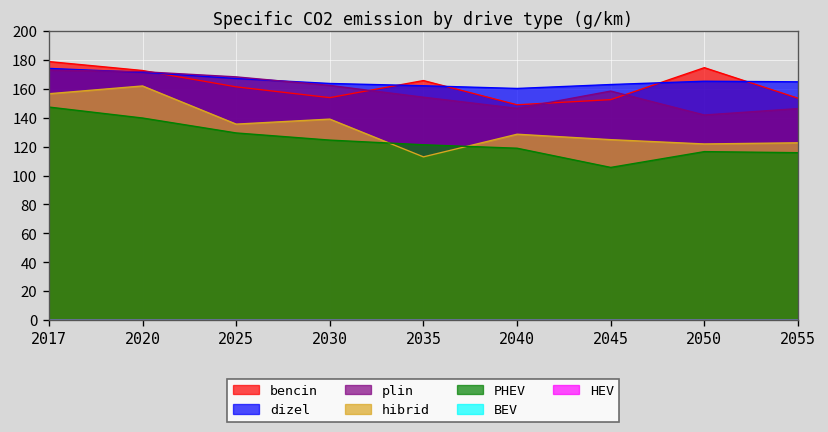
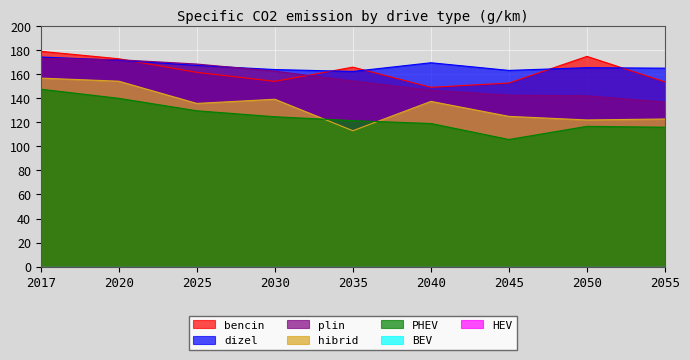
hibrid, 2020: 162 -> 154
dizel, 2040: 160 -> 169
hibrid, 2040: 129 -> 137
plin, 2045: 158 -> 142
plin, 2055: 146 -> 137
